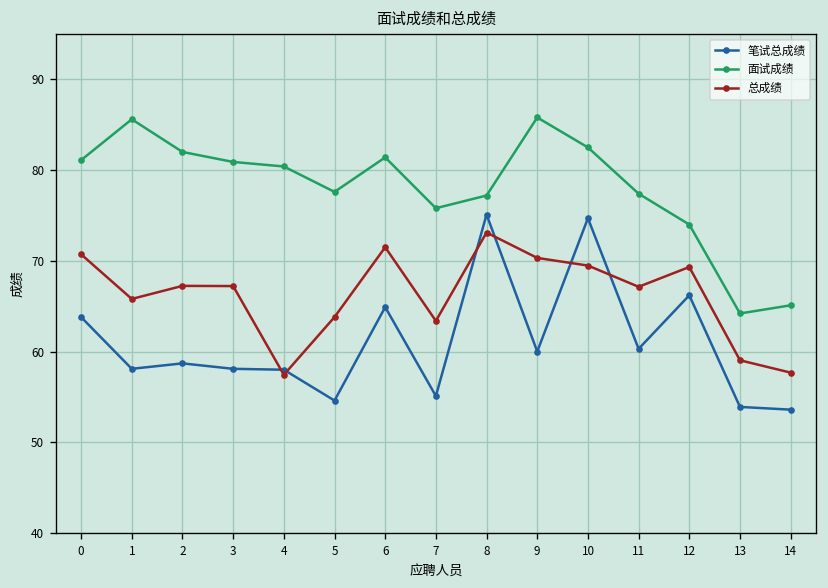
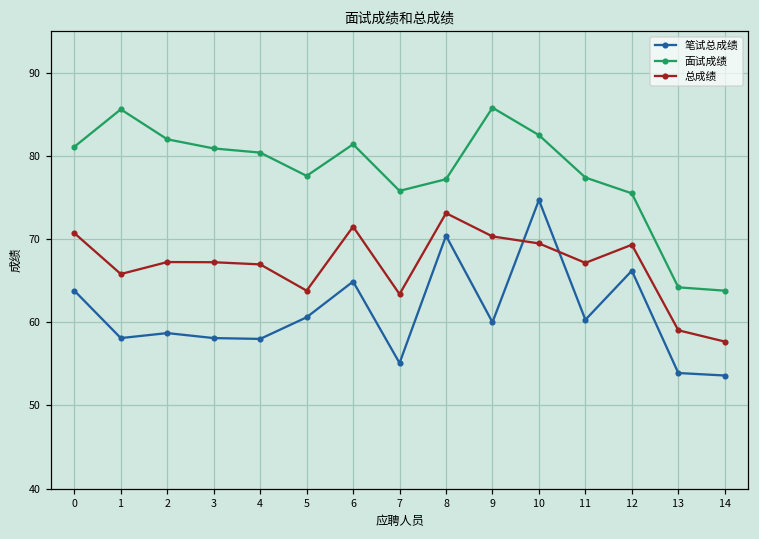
总成绩, 4: 57 -> 67
笔试总成绩, 5: 55 -> 61
笔试总成绩, 8: 75 -> 70
面试成绩, 12: 74 -> 76
面试成绩, 14: 65 -> 64
